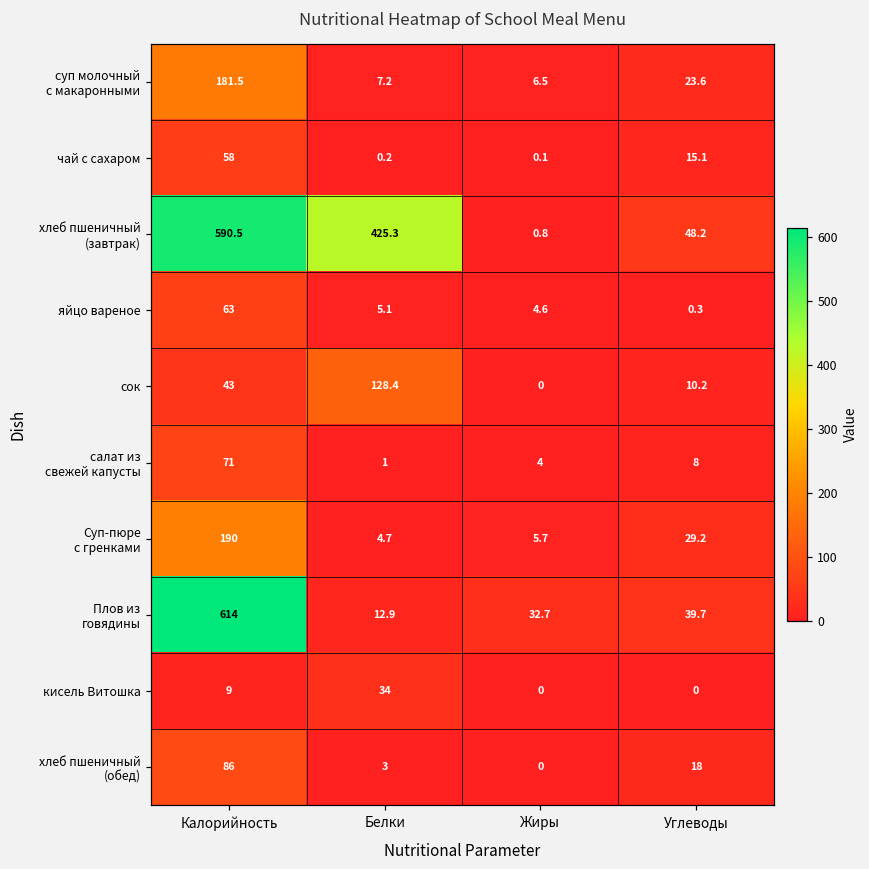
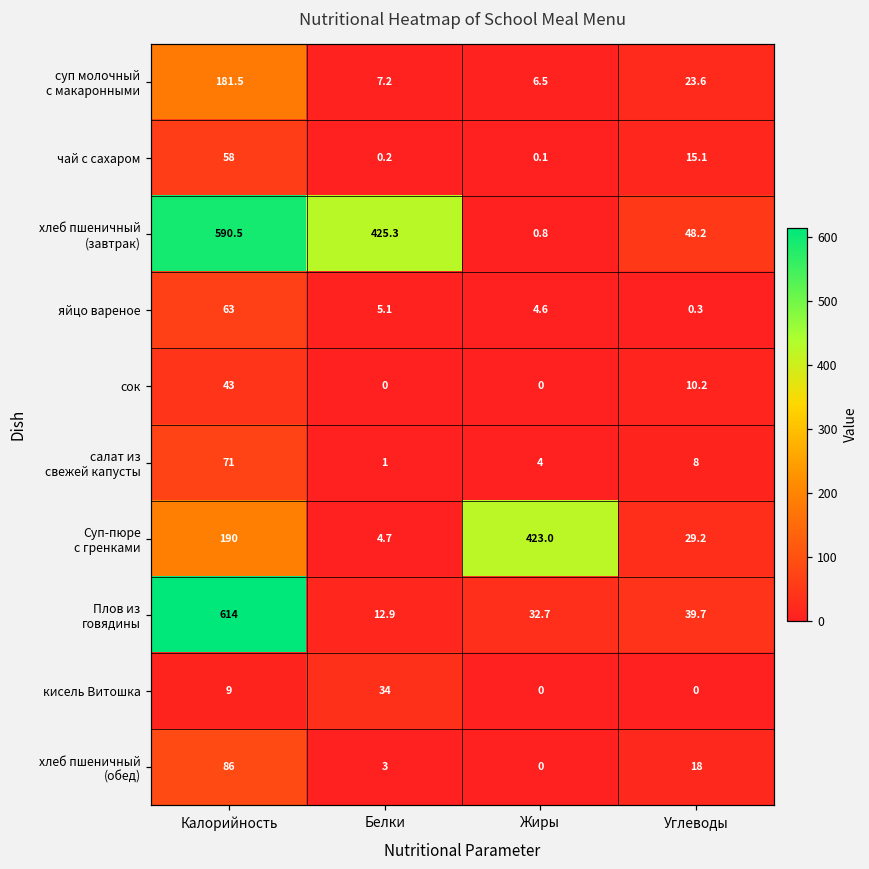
сок, Белки: 128.4 -> 0
Суп-пюре с гренками, Жиры: 5.7 -> 423.0
